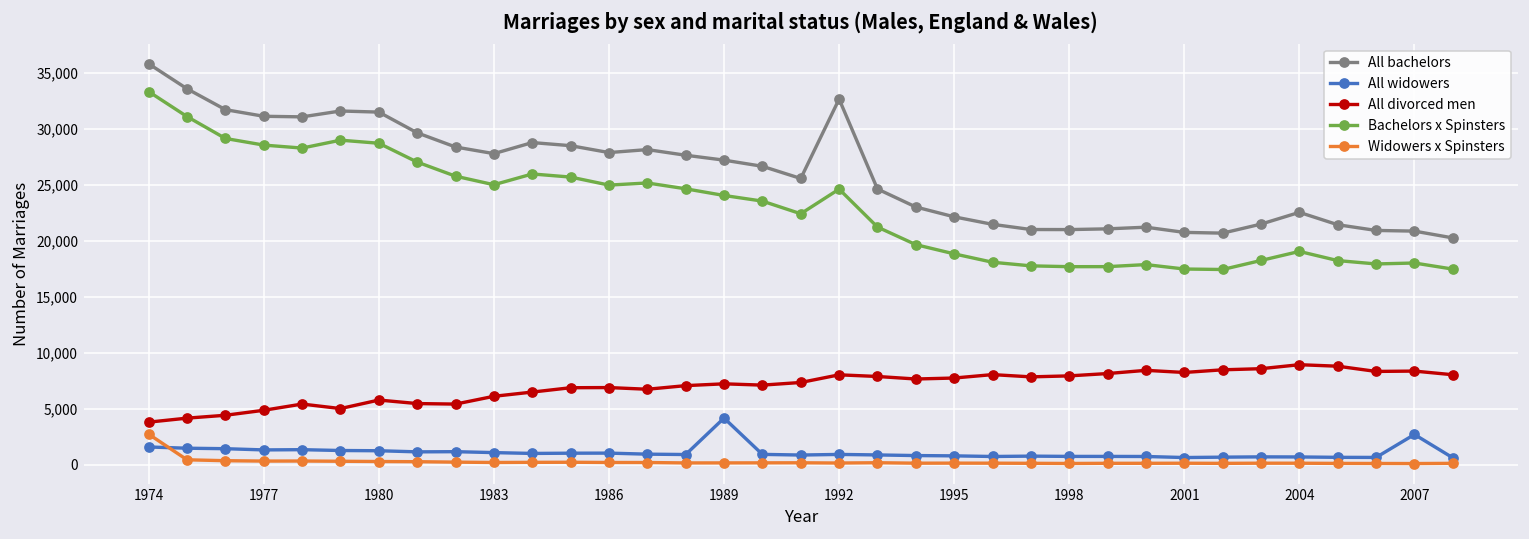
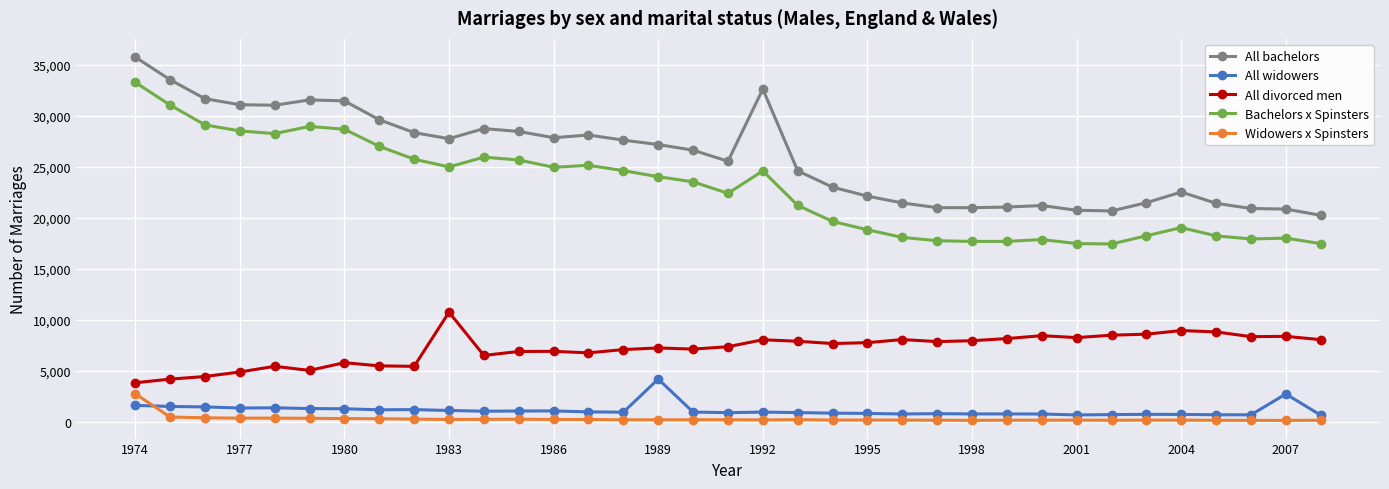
All divorced men, 1983: 6,100 -> 10,700
